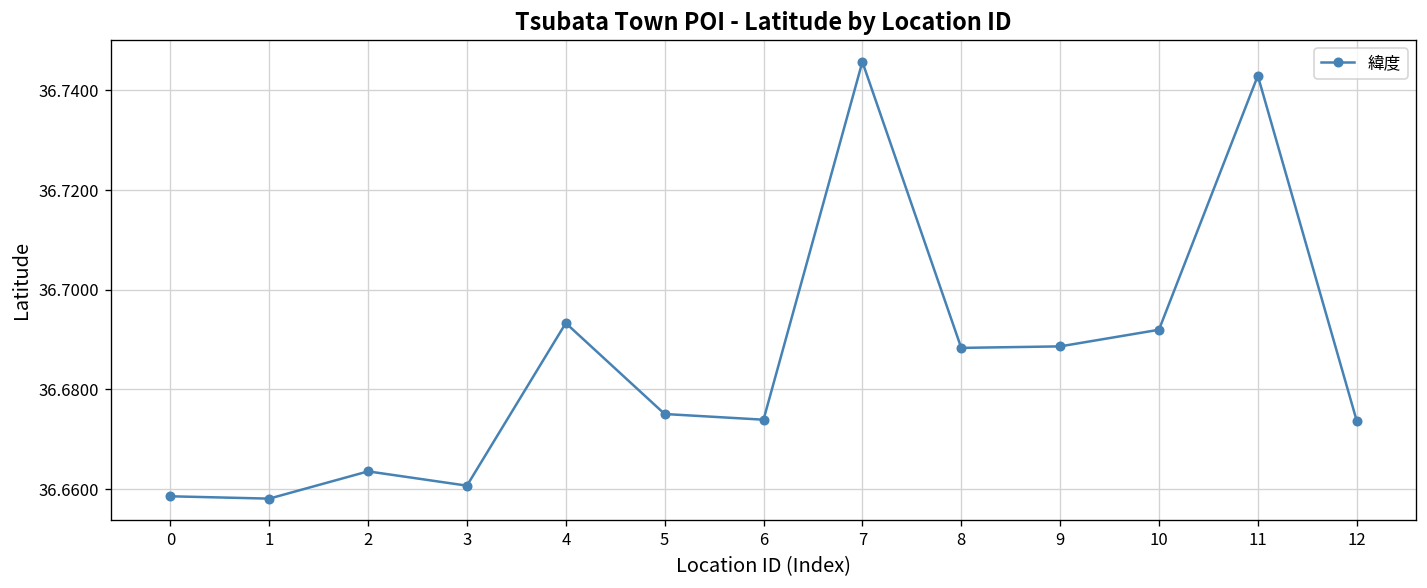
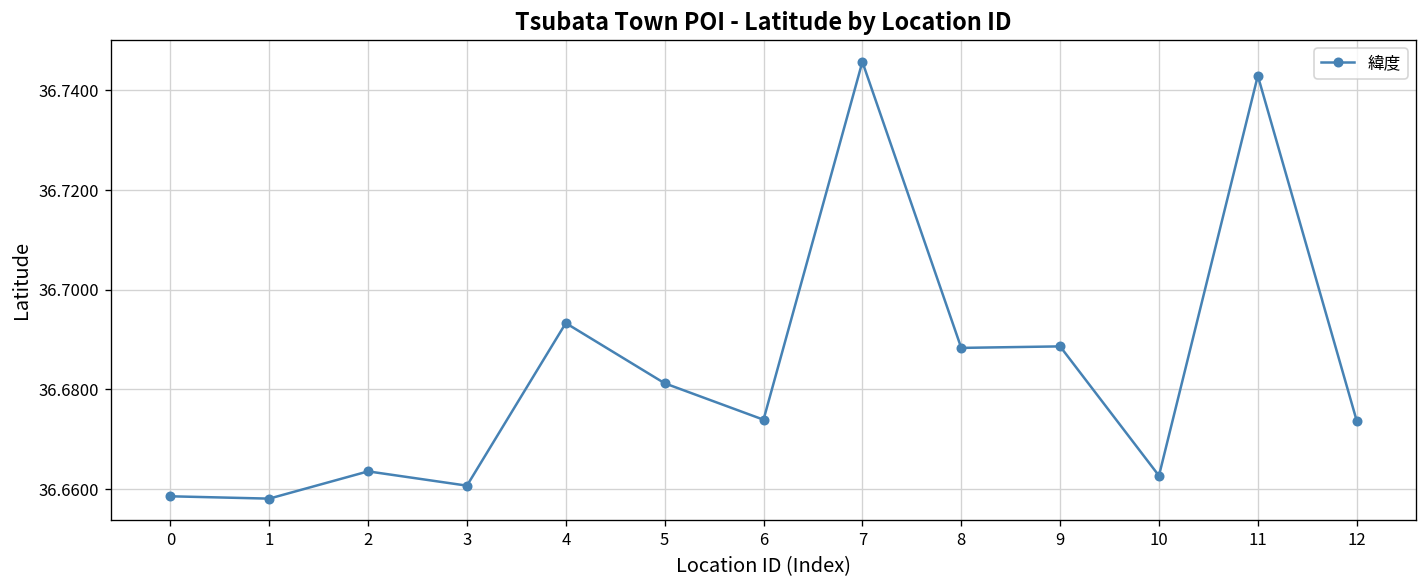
5: 36.675 -> 36.681
10: 36.692 -> 36.663
